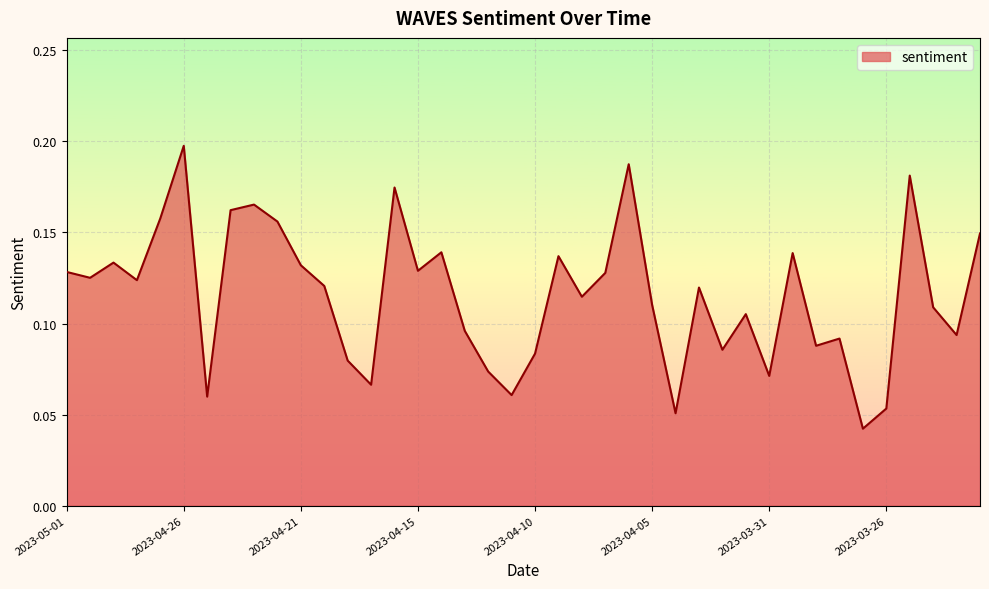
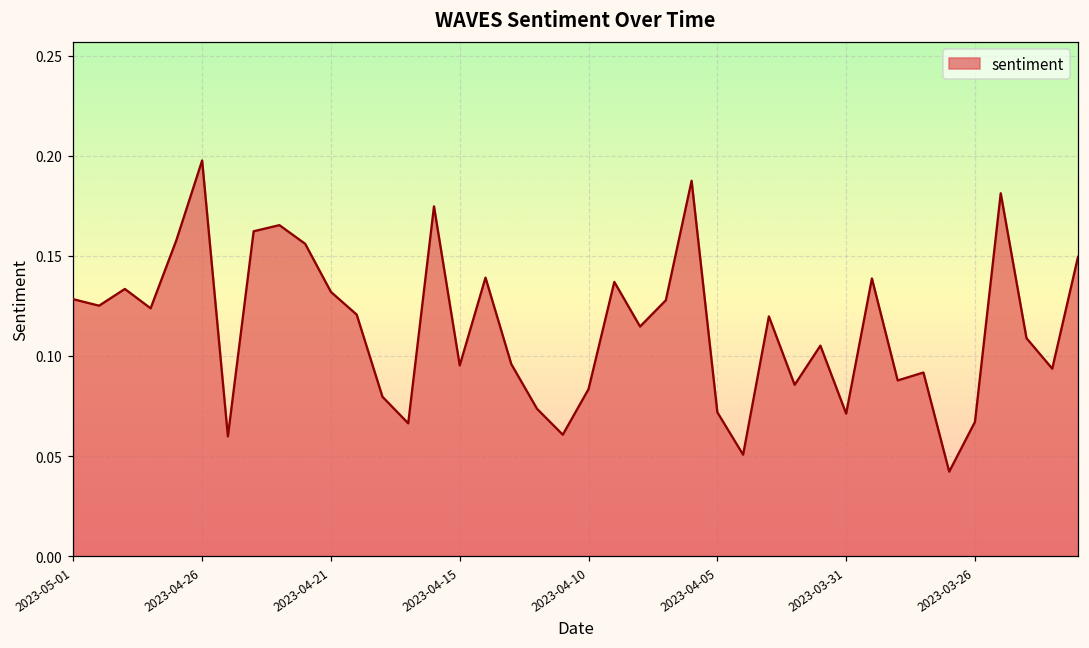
2023-04-15: 0.129 -> 0.095
2023-04-05: 0.110 -> 0.072
2023-03-26: 0.053 -> 0.067
